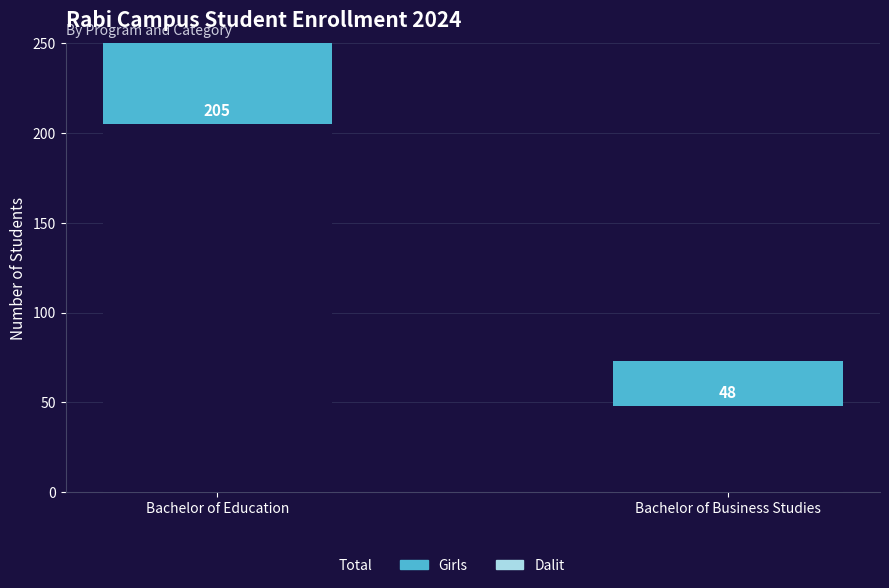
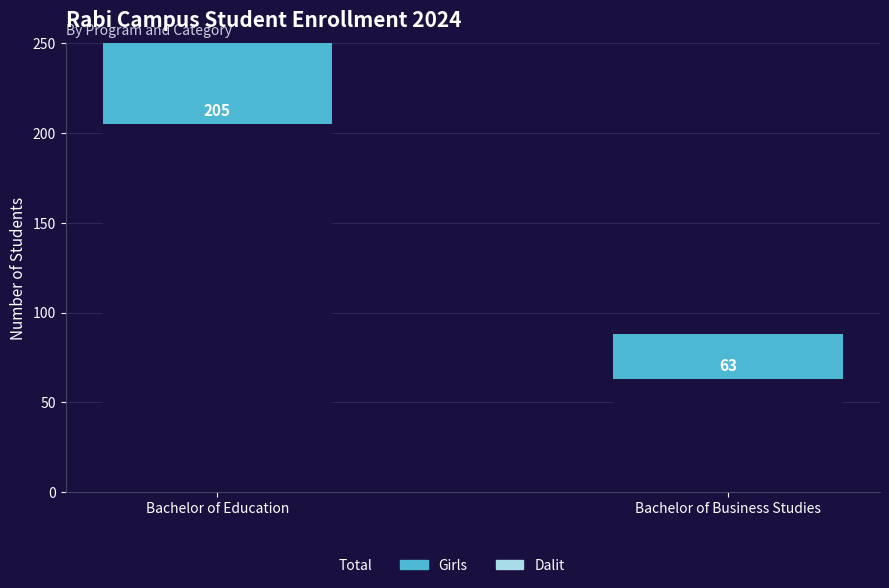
Total, Bachelor of Business Studies: 48 -> 63
